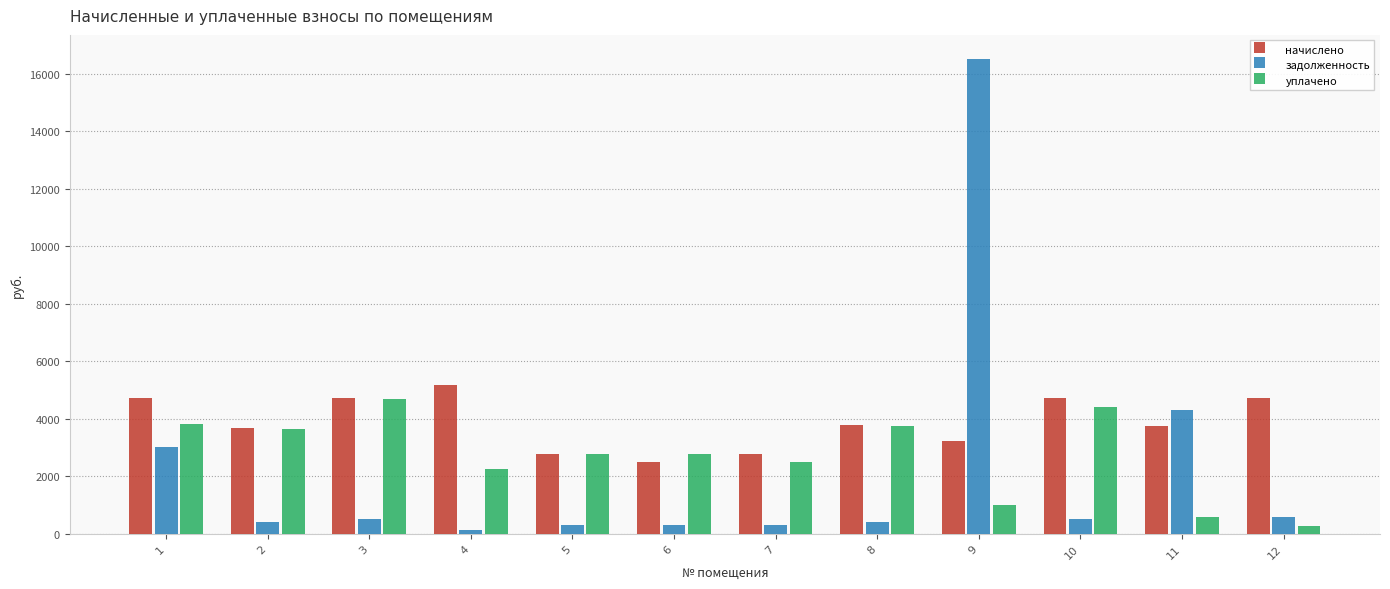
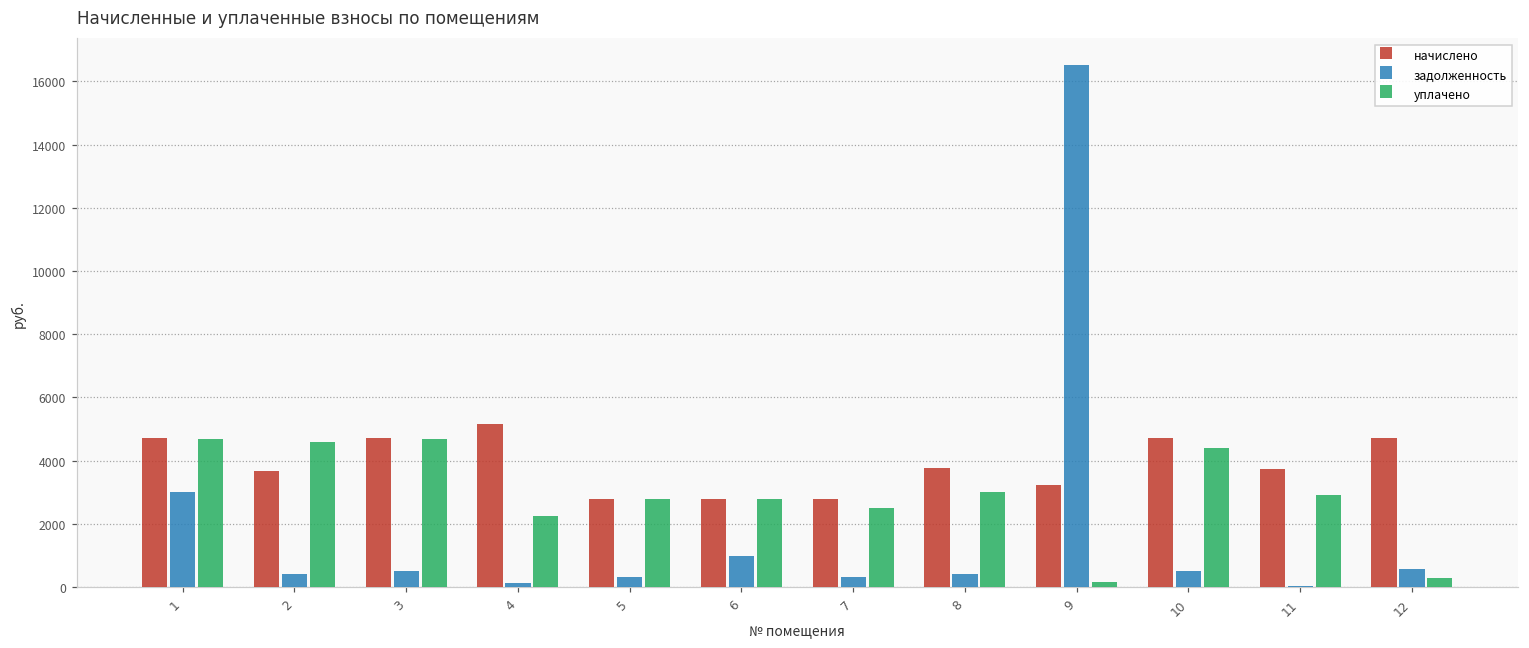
уплачено, 1: 3800 -> 4700
уплачено, 2: 3700 -> 4600
начислено, 6: 2500 -> 2800
задолженность, 6: 300 -> 1000
уплачено, 8: 3800 -> 3000
уплачено, 9: 1000 -> 200
задолженность, 11: 4300 -> 0
уплачено, 11: 600 -> 2900
